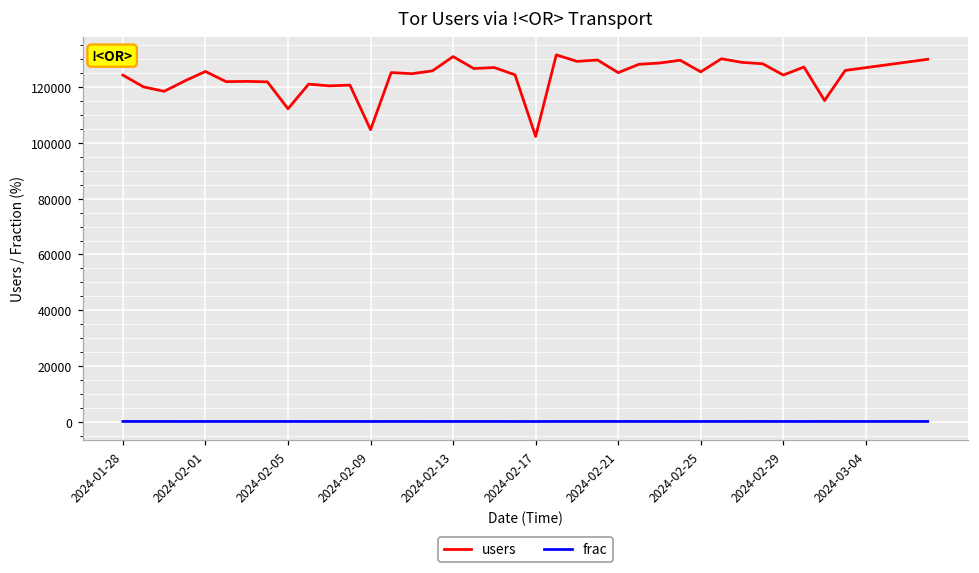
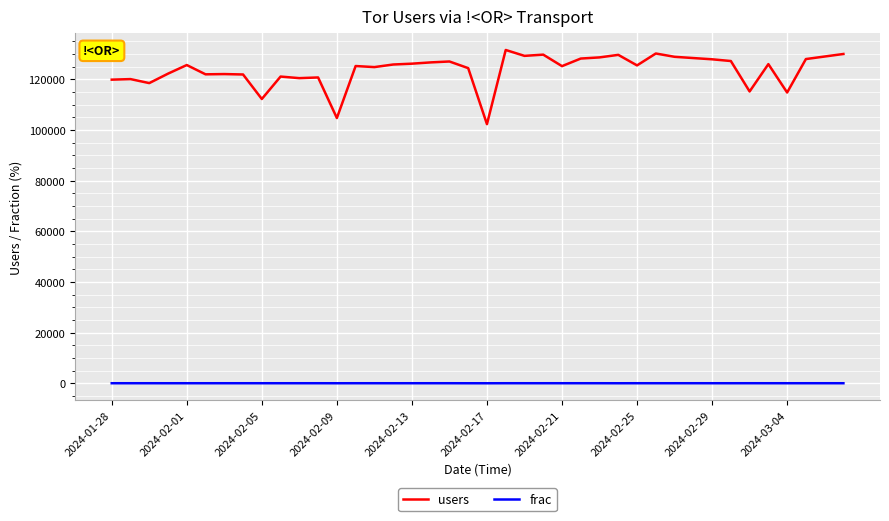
users, 2024-01-28: 124000 -> 120000
users, 2024-02-13: 131000 -> 126000
users, 2024-02-29: 124000 -> 128000
users, 2024-03-04: 127000 -> 115000
